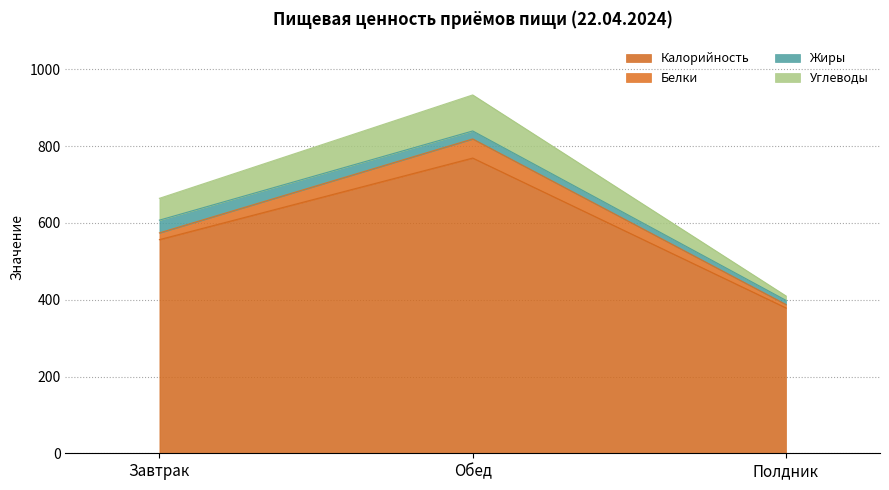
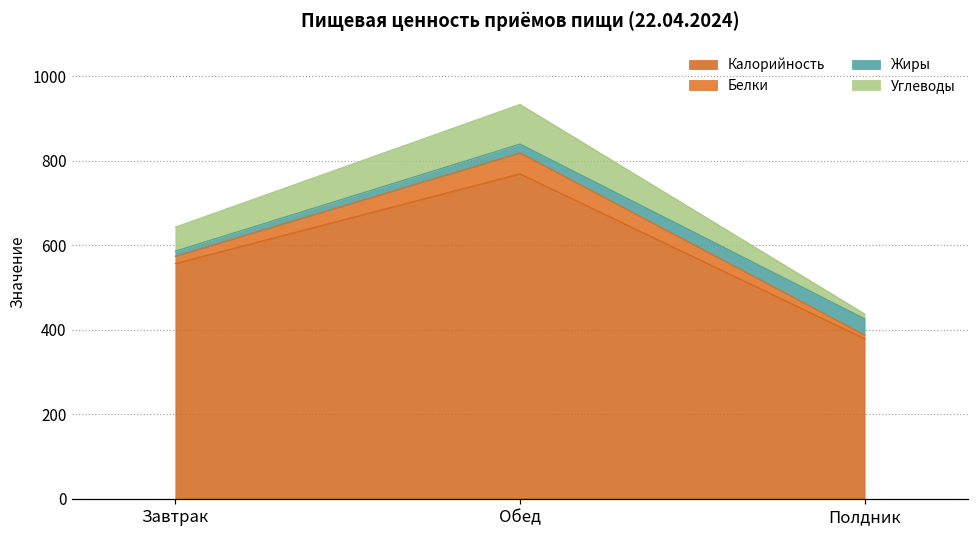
Жиры, Завтрак: 30 -> 10
Жиры, Полдник: 10 -> 40
